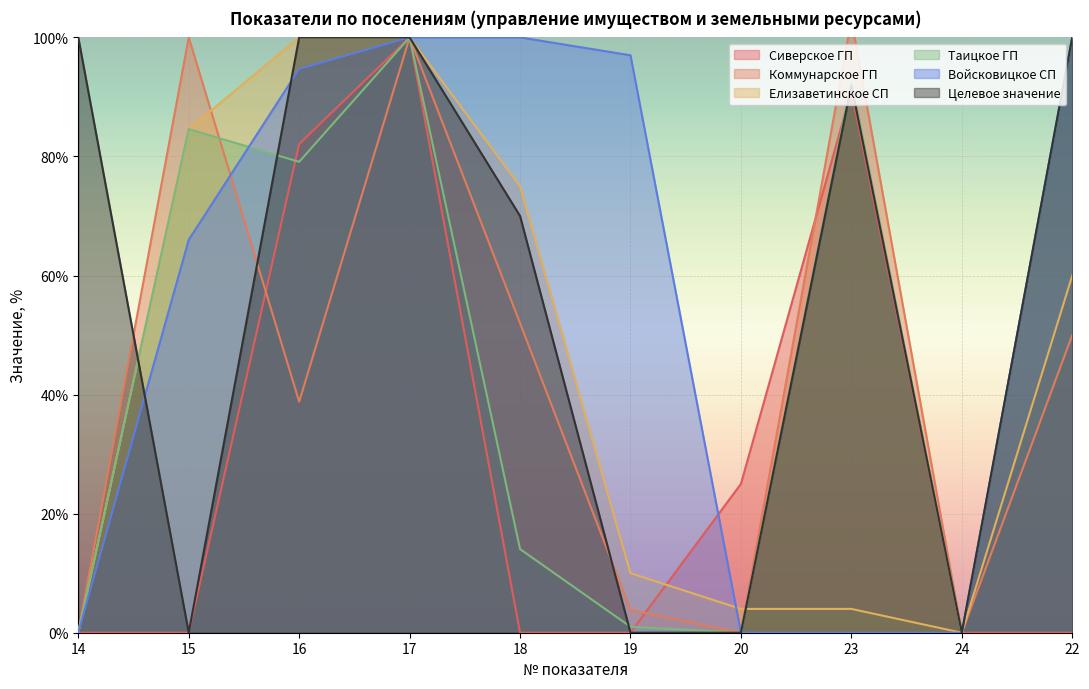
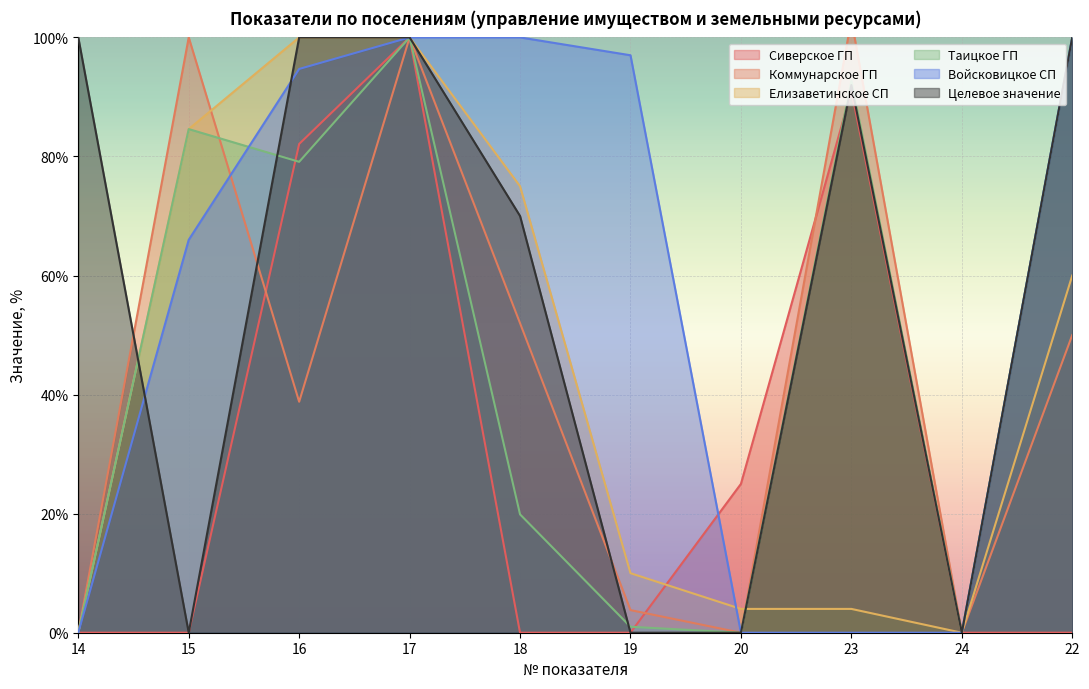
Таицкое ГП, 18: 14% -> 20%
